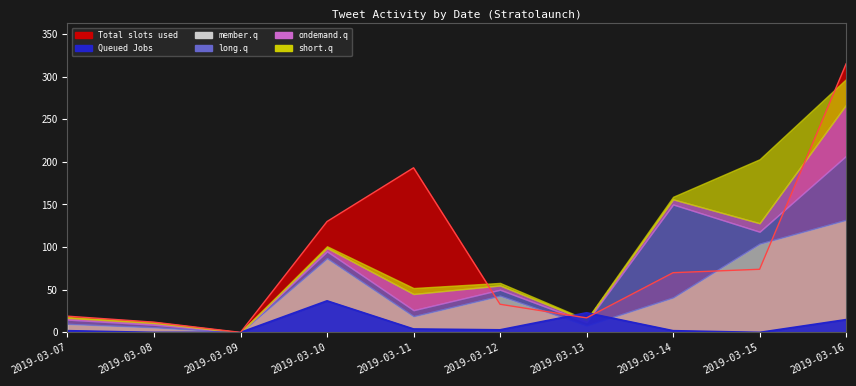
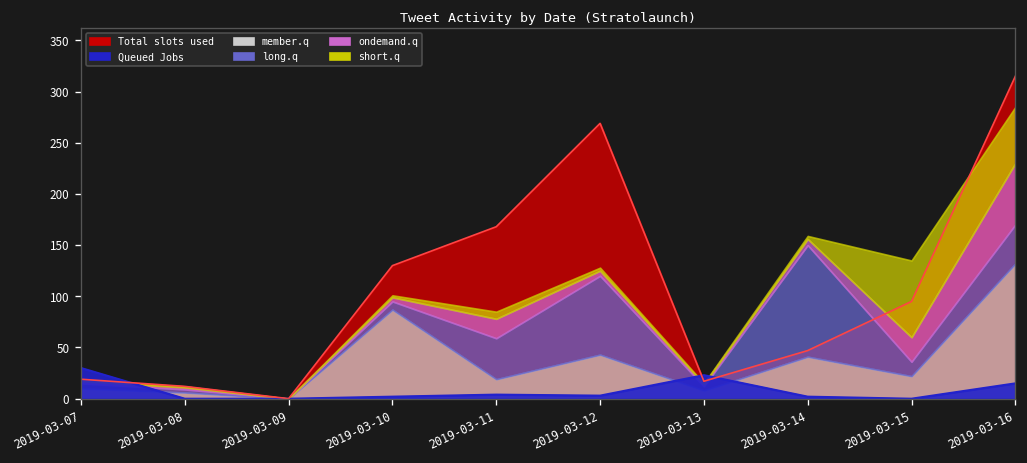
Queued Jobs, 2019-03-07: 0 -> 30
Queued Jobs, 2019-03-10: 40 -> 0
Total slots used, 2019-03-11: 190 -> 170
long.q, 2019-03-11: 10 -> 40
Total slots used, 2019-03-12: 30 -> 270
long.q, 2019-03-12: 10 -> 80
Total slots used, 2019-03-14: 70 -> 50
Total slots used, 2019-03-15: 70 -> 100
member.q, 2019-03-15: 100 -> 20
ondemand.q, 2019-03-15: 10 -> 20
long.q, 2019-03-16: 80 -> 40
short.q, 2019-03-16: 30 -> 60
